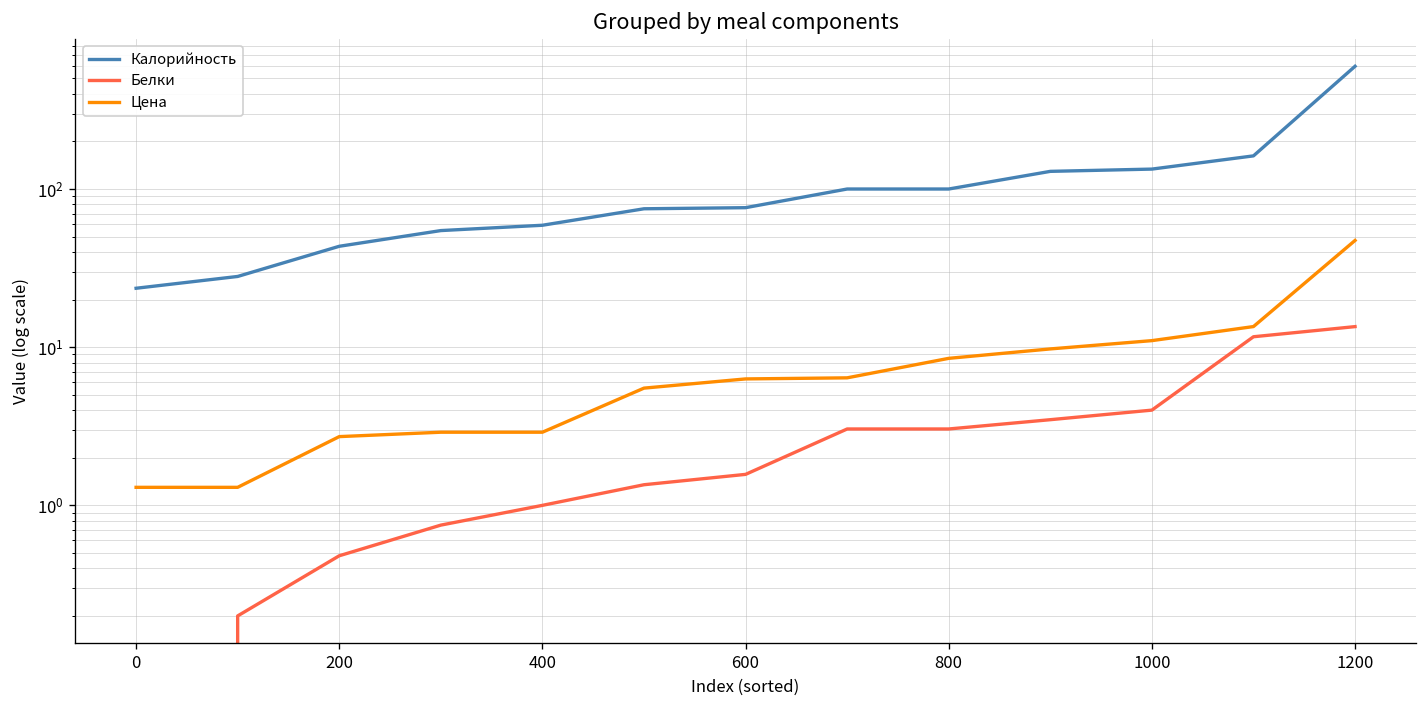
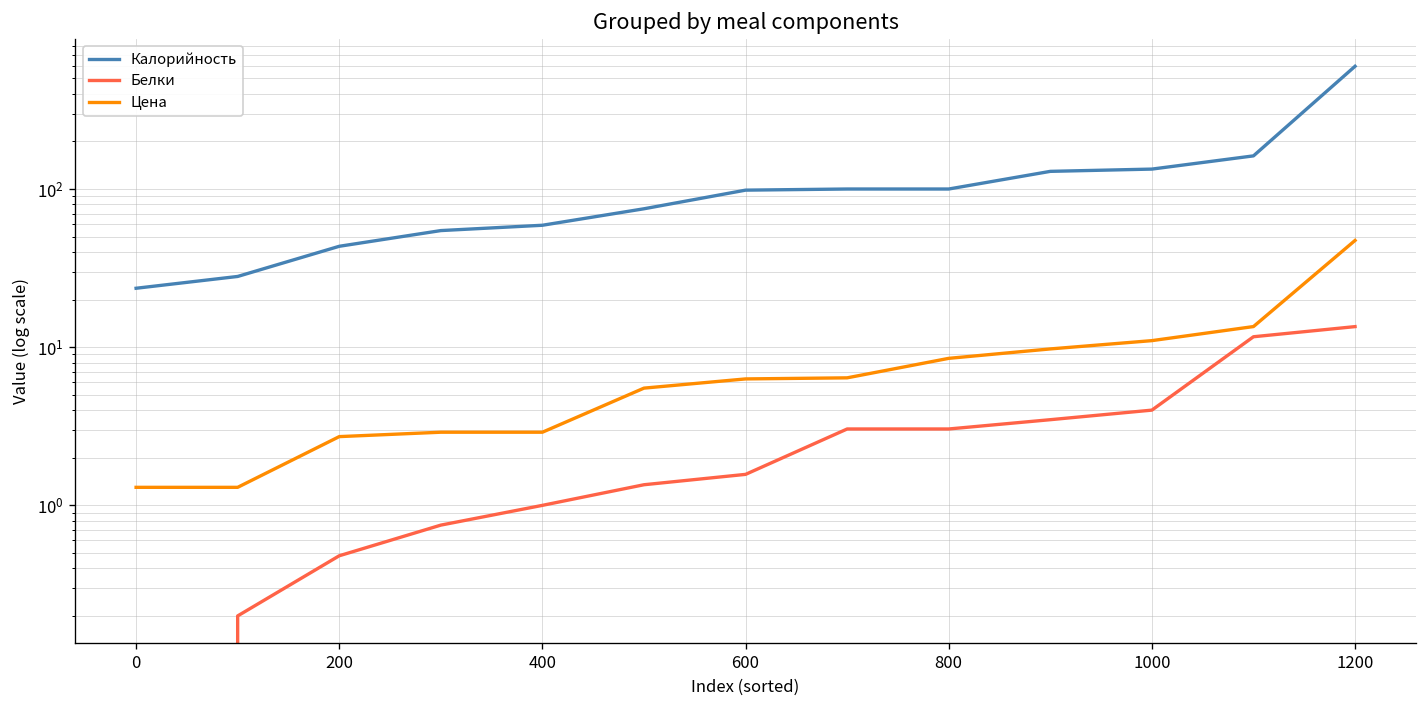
Калорийность, 600: 80 -> 100
